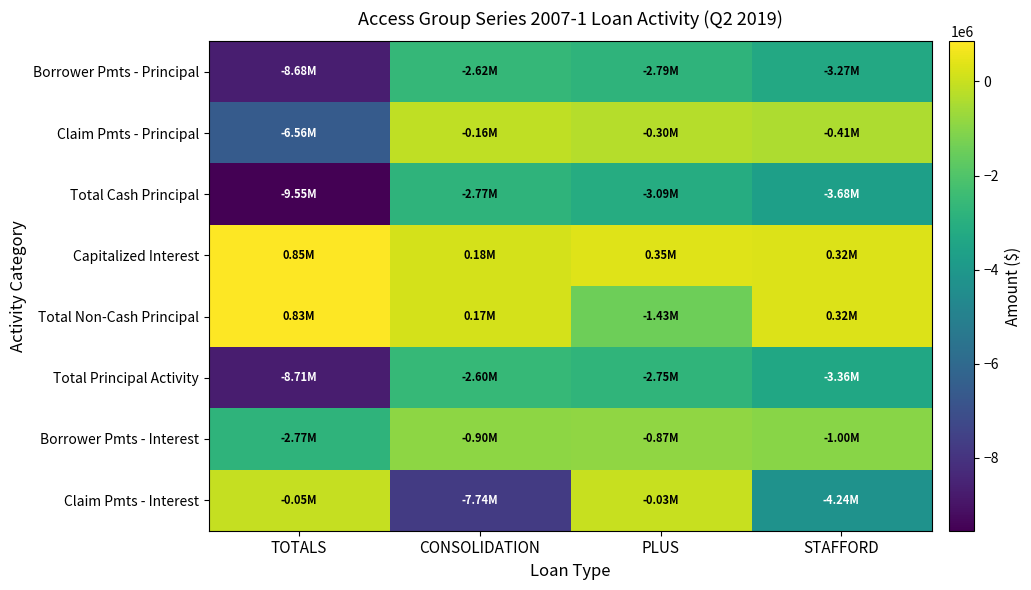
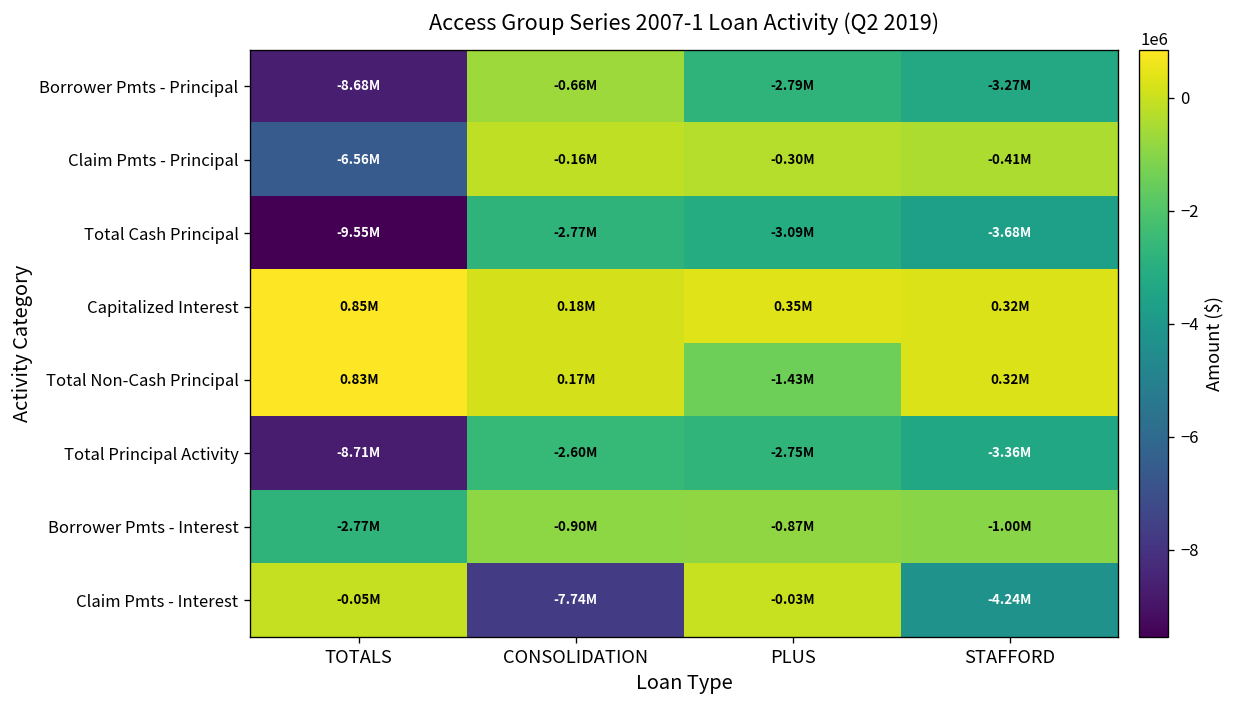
Borrower Pmts - Principal, CONSOLIDATION: -2.62M -> -0.66M
